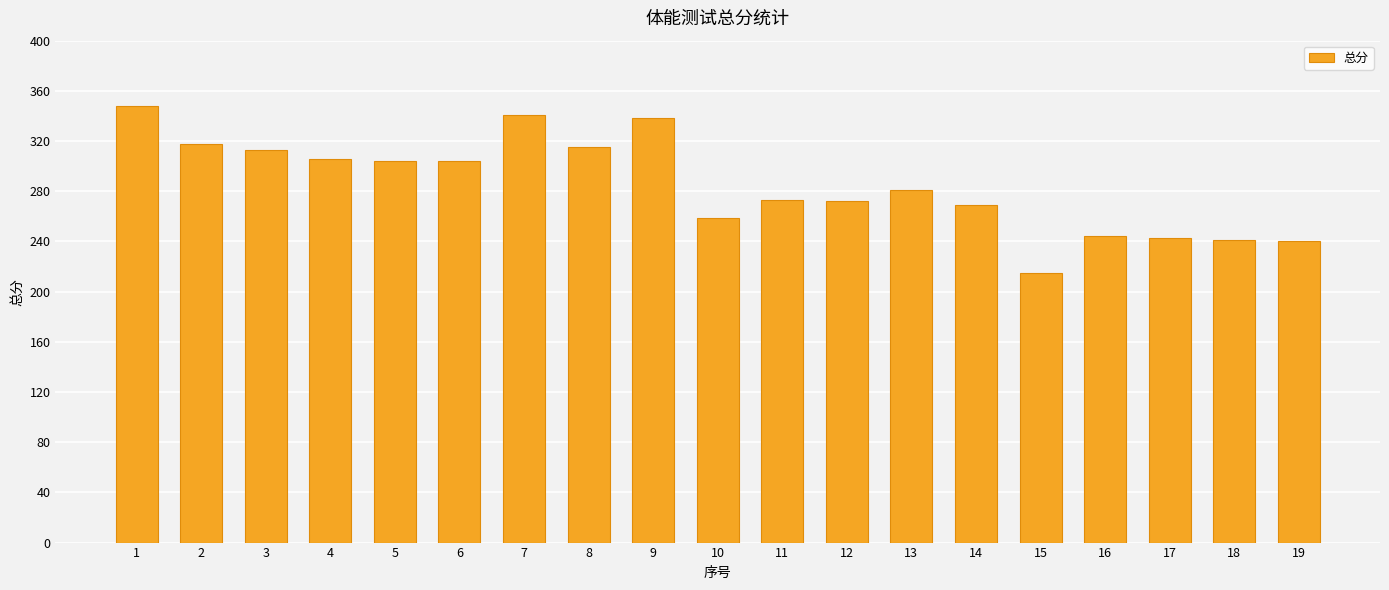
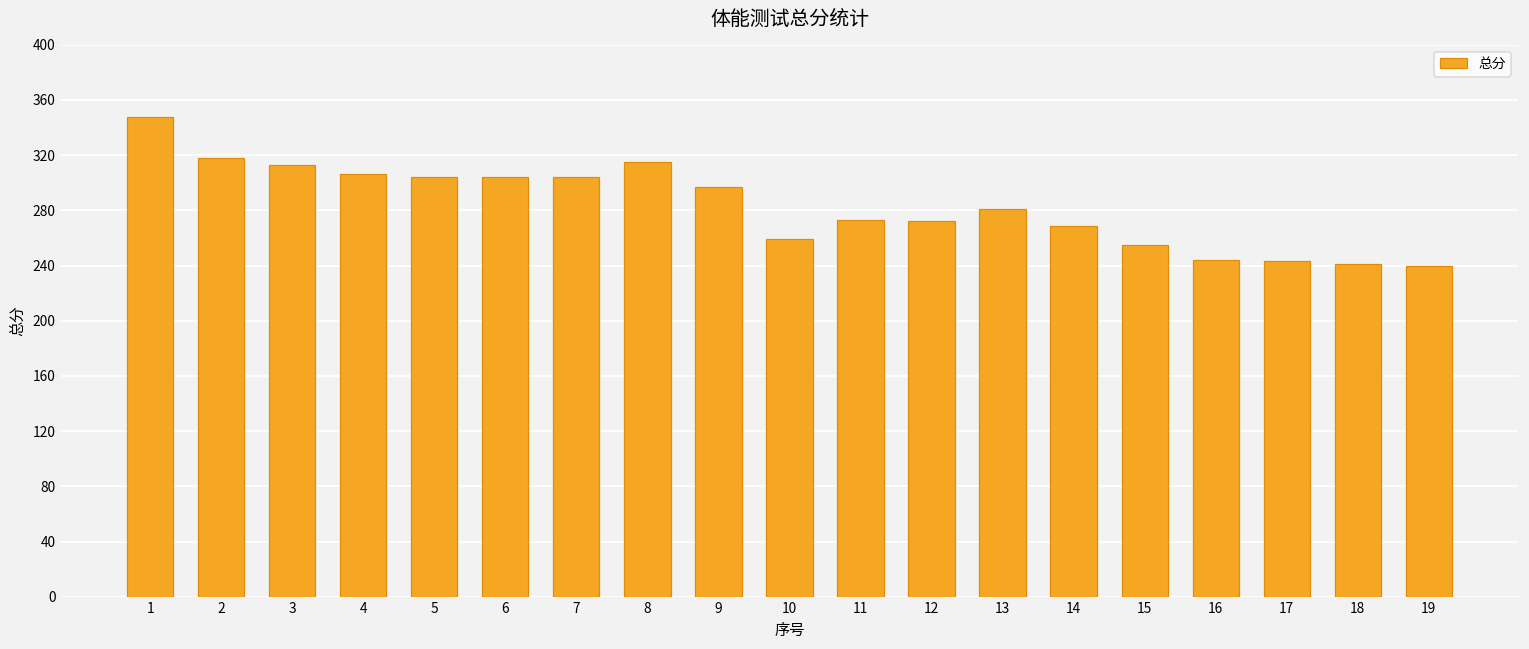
7: 341 -> 304
9: 338 -> 297
15: 215 -> 255
